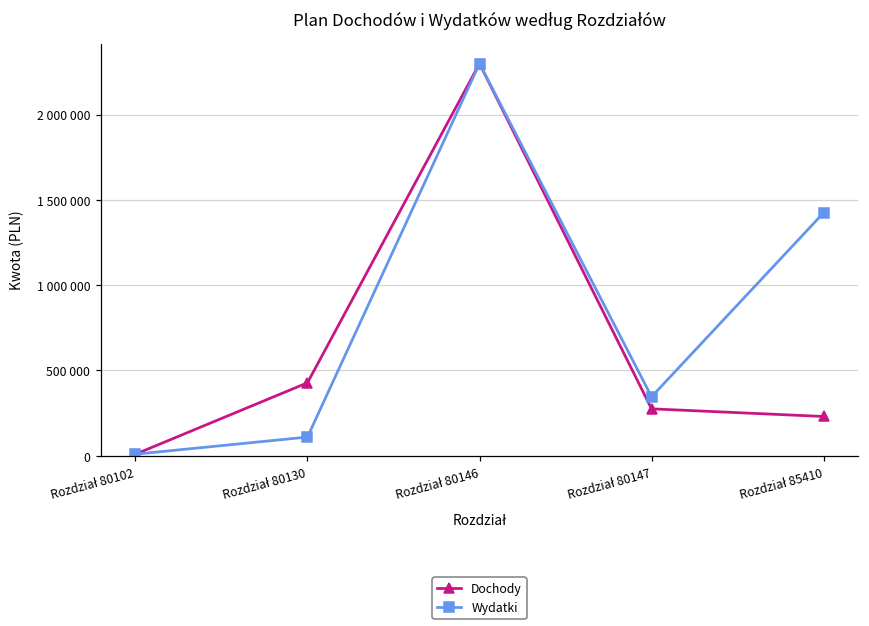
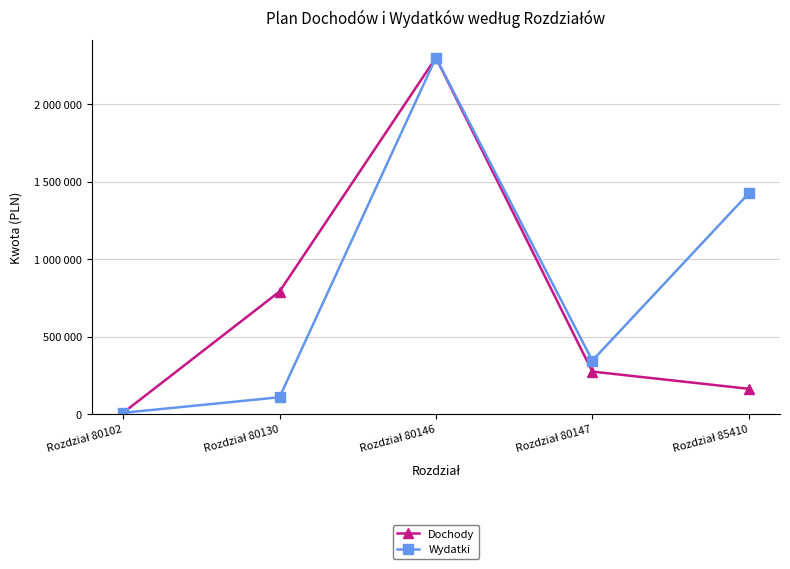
Dochody, Rozdział 80130: 430000 -> 790000
Dochody, Rozdział 85410: 230000 -> 160000
